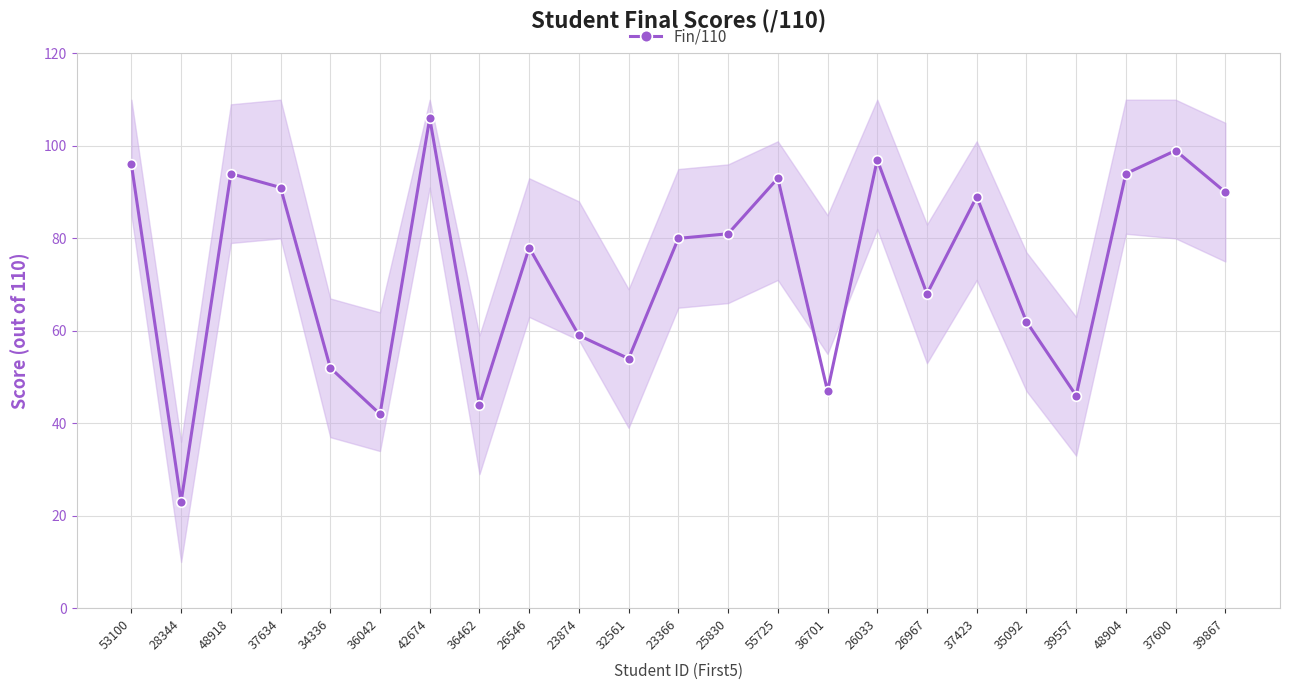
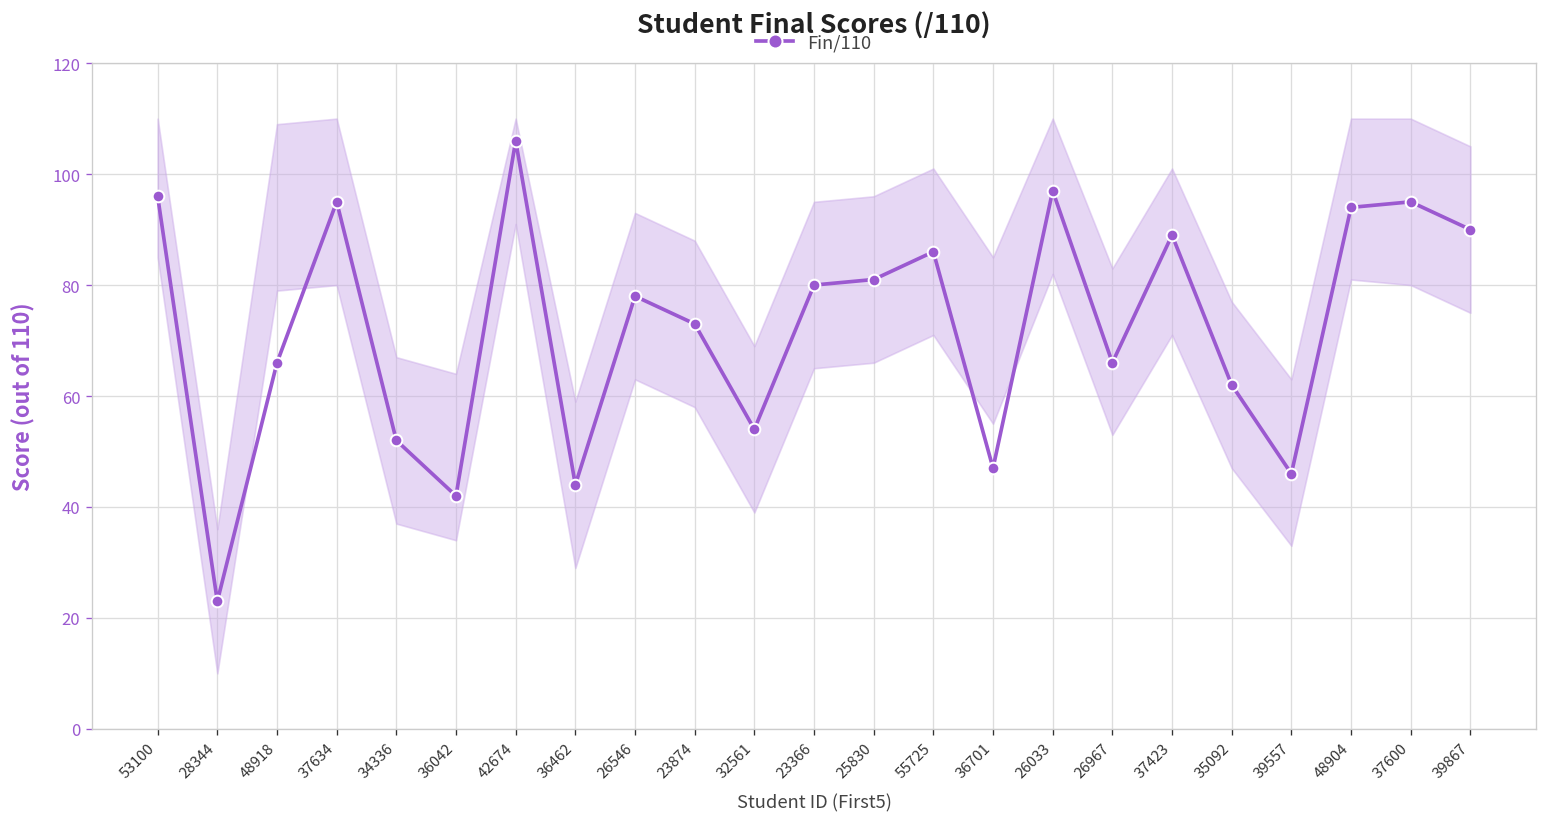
Fin/110, 48918: 94 -> 66
Fin/110, 37634: 91 -> 95
Fin/110, 23874: 59 -> 73
Fin/110, 55725: 93 -> 86
Fin/110, 26967: 68 -> 66
Fin/110, 37600: 99 -> 95
